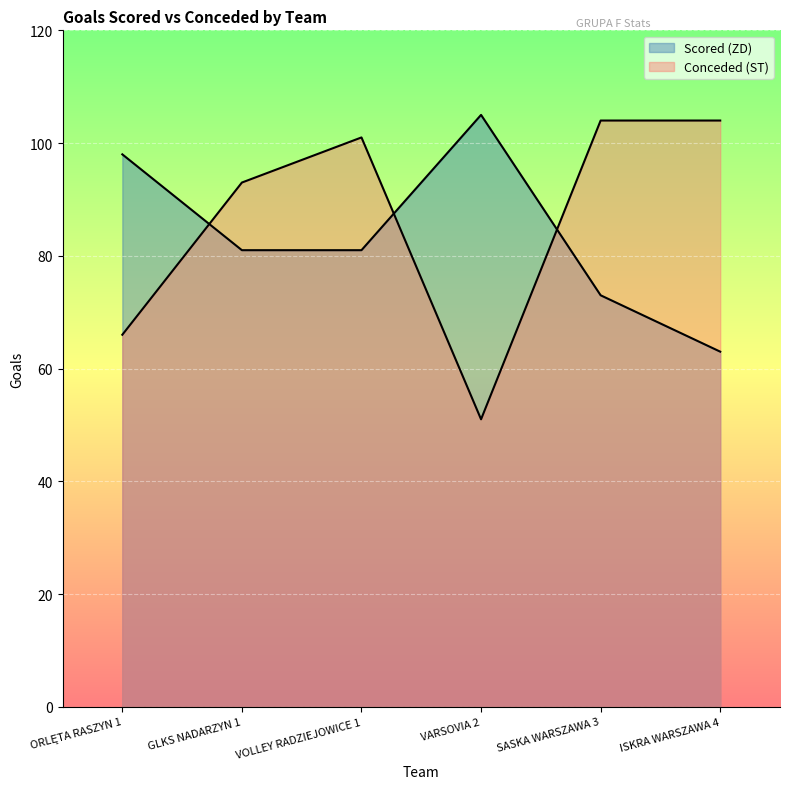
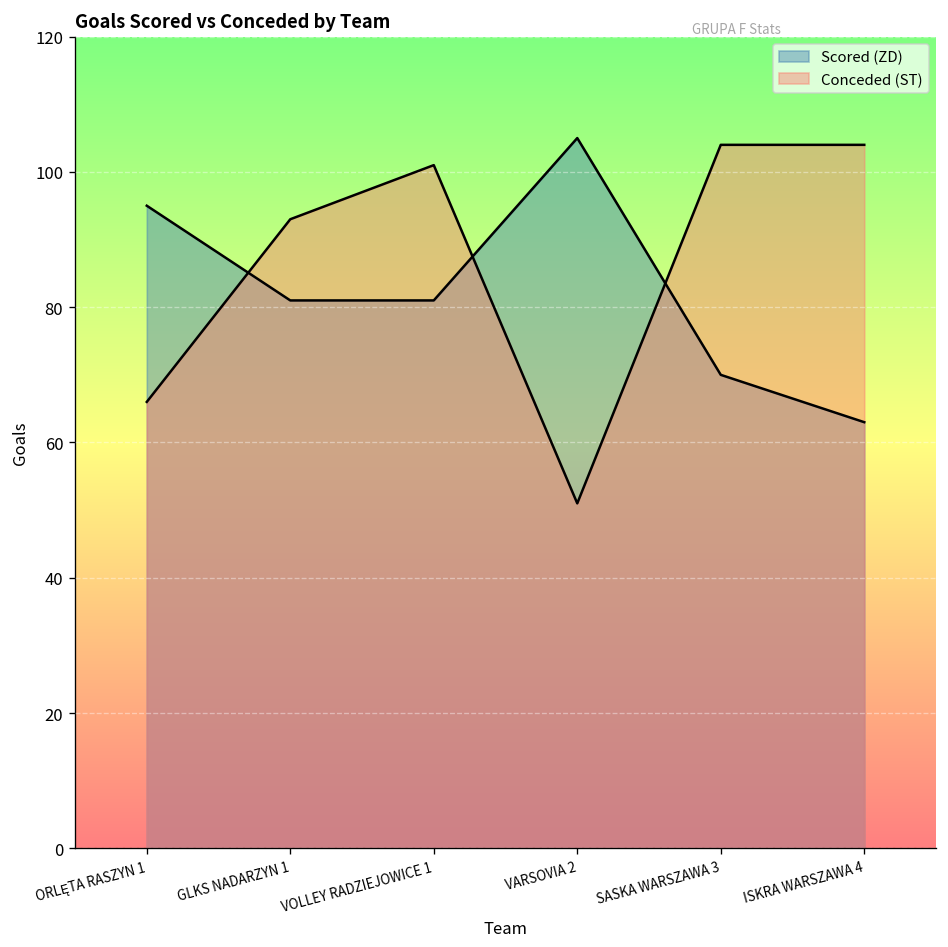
Scored (ZD), ORLĘTA RASZYN 1: 98 -> 95
Scored (ZD), SASKA WARSZAWA 3: 73 -> 70
